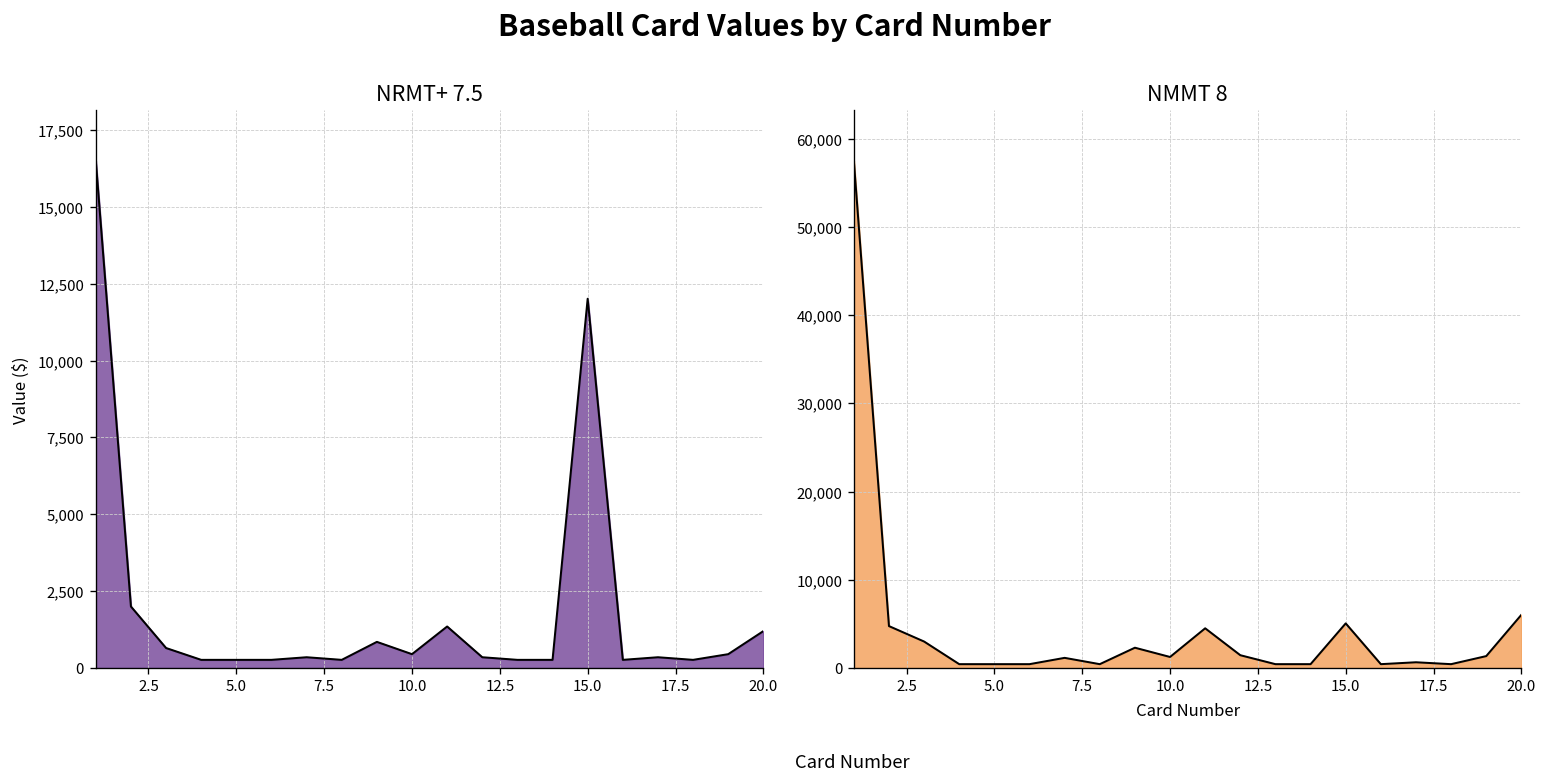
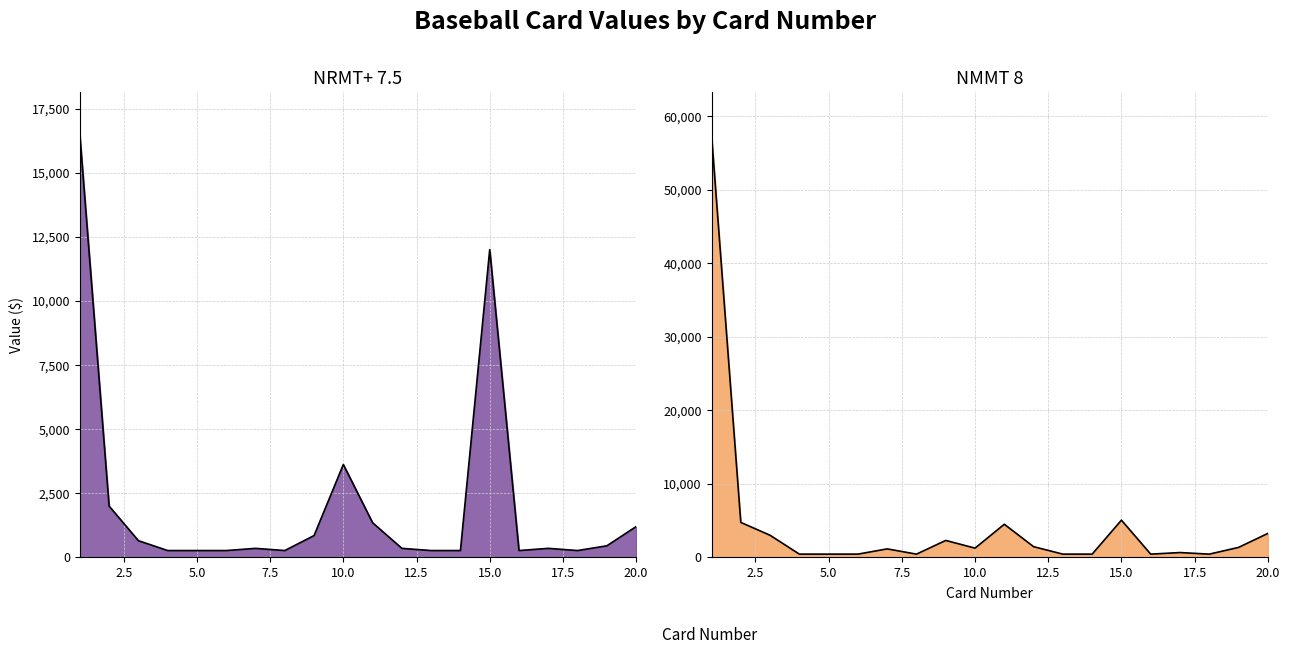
NRMT+ 7.5, 10.0: 500 -> 3,600
NMMT 8, 20.0: 6,000 -> 3,000
